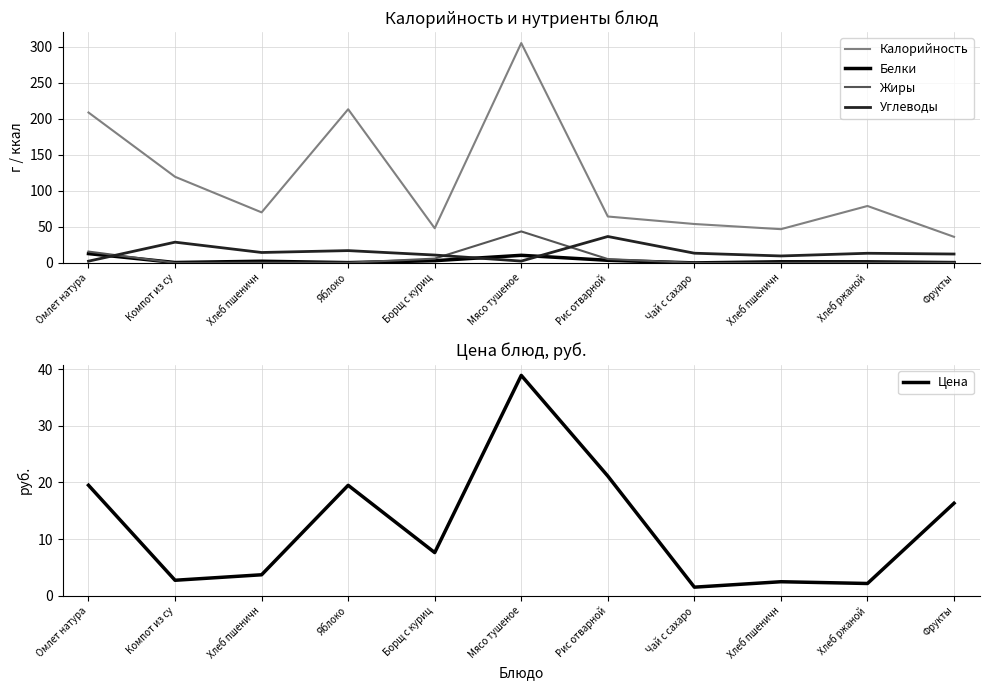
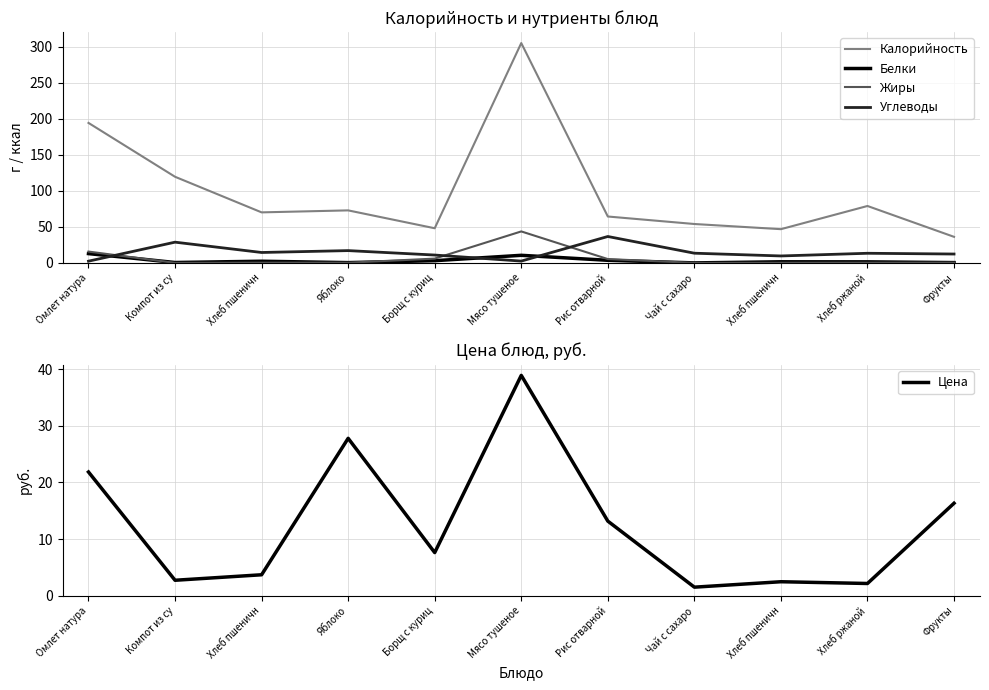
Калорийность и нутриенты блюд, Калорийность, Омлет натура: 210 -> 190
Калорийность и нутриенты блюд, Калорийность, Яблоко: 210 -> 70
Цена блюд, руб., Омлет натура: 20 -> 22
Цена блюд, руб., Яблоко: 20 -> 28
Цена блюд, руб., Рис отварной: 21 -> 13
